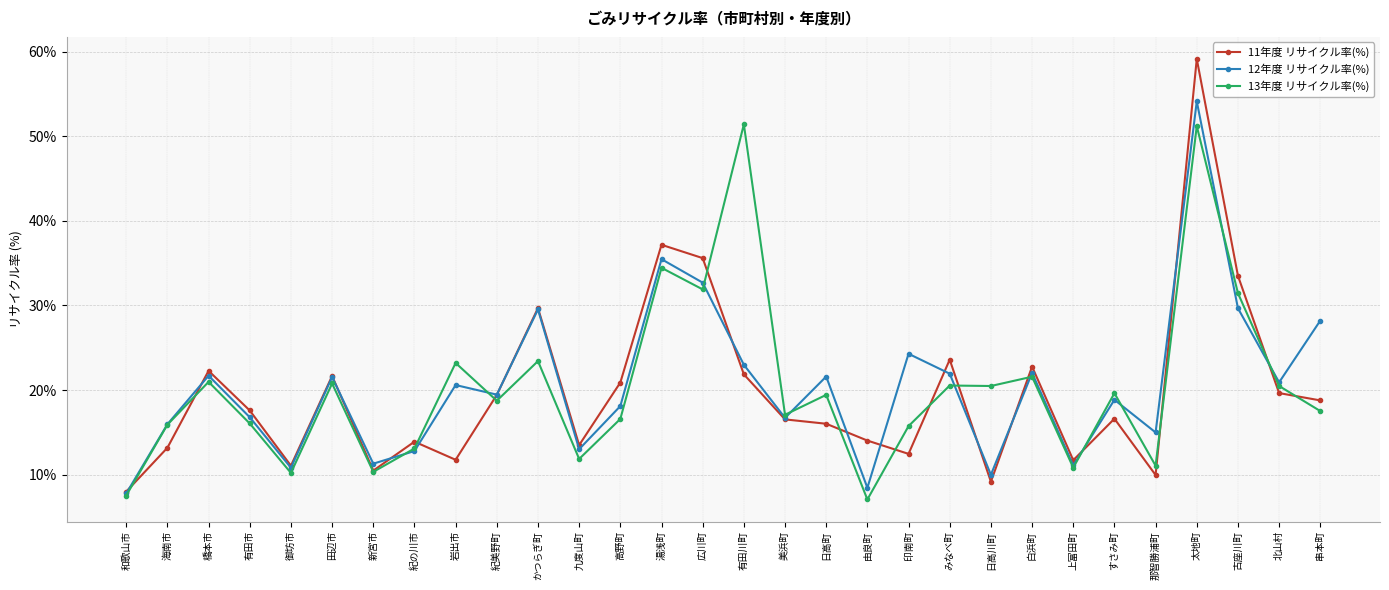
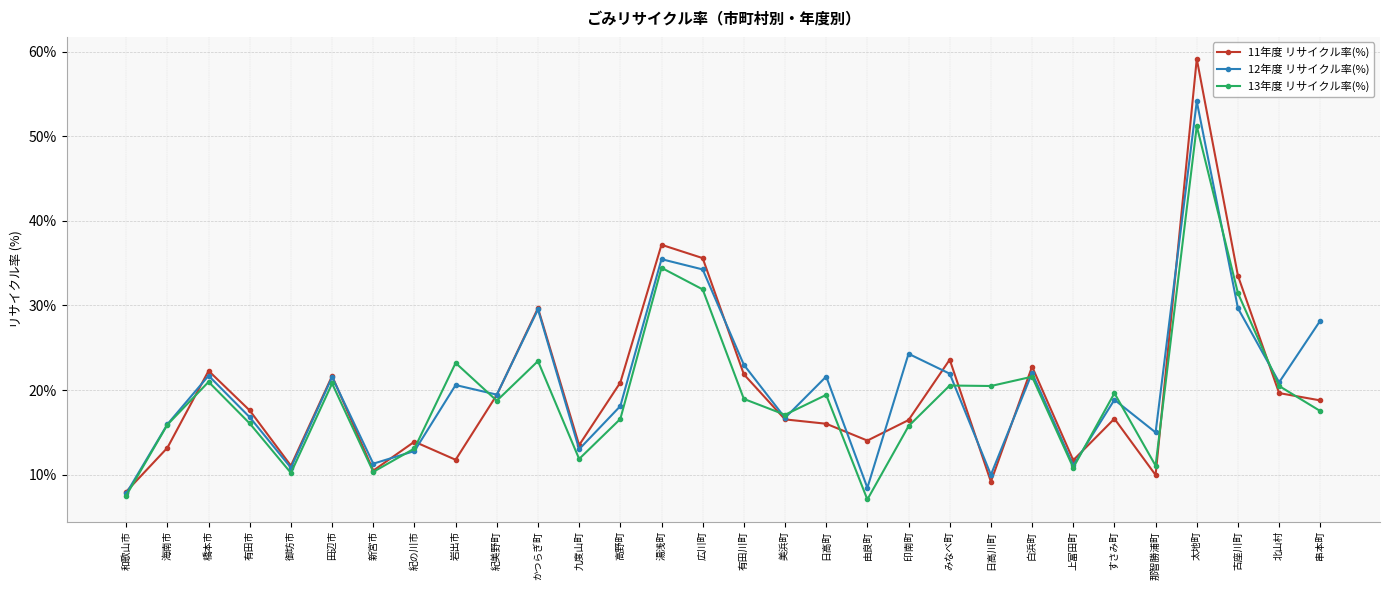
12年度 リサイクル率(%), 広川町: 33% -> 34%
13年度 リサイクル率(%), 有田川町: 51% -> 19%
11年度 リサイクル率(%), 印南町: 12% -> 16%
